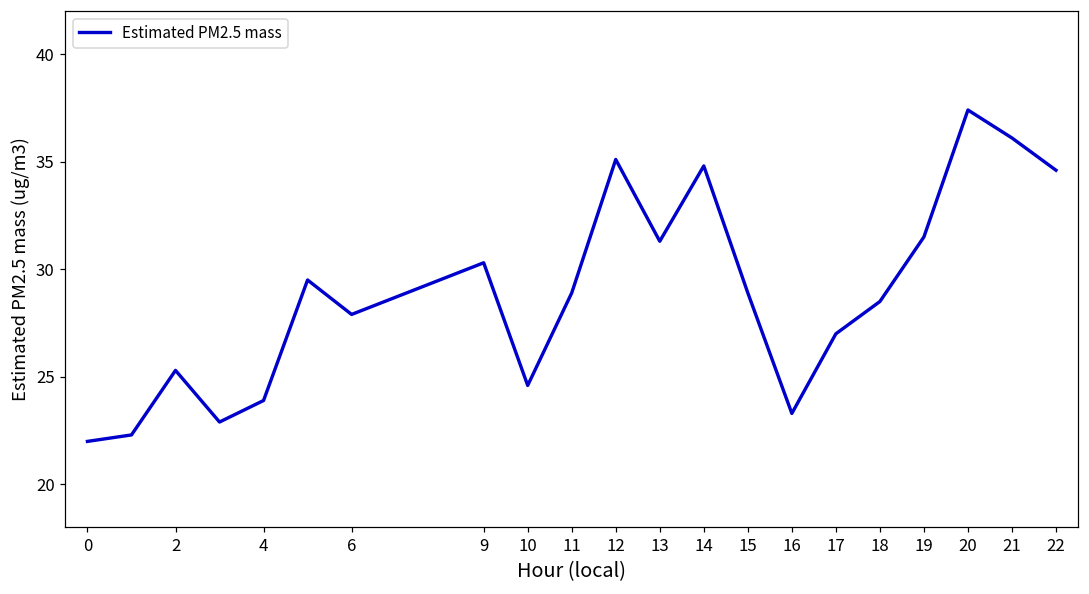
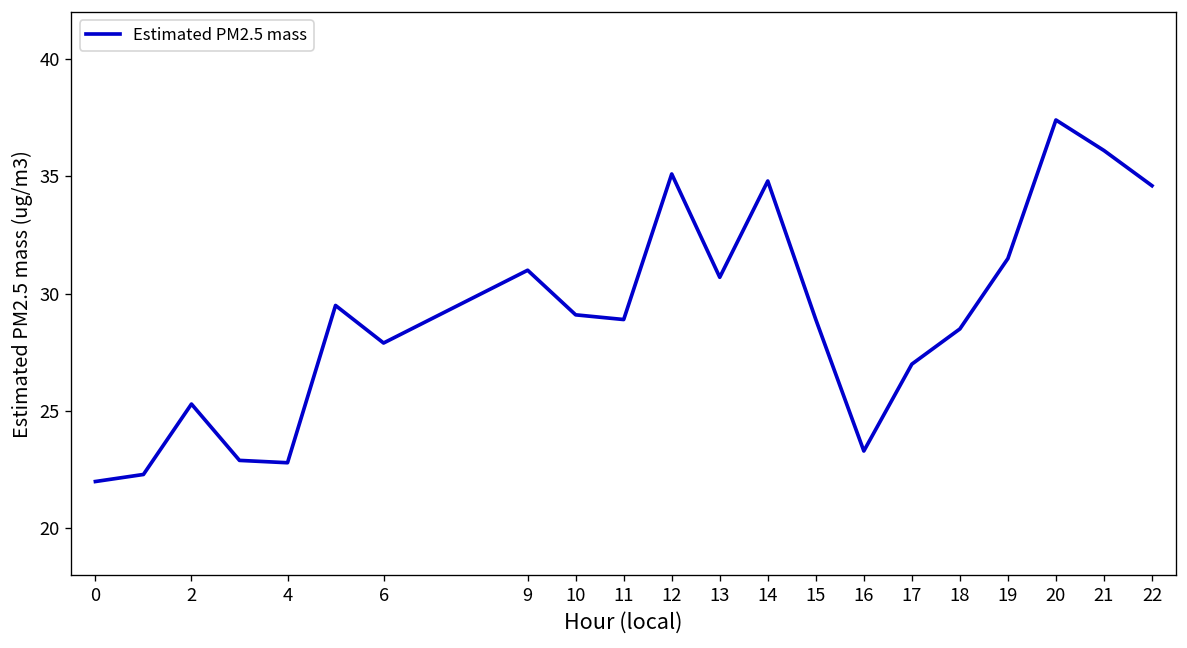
4: 23.9 -> 22.8
9: 30.3 -> 31.0
10: 24.6 -> 29.1
13: 31.3 -> 30.7
